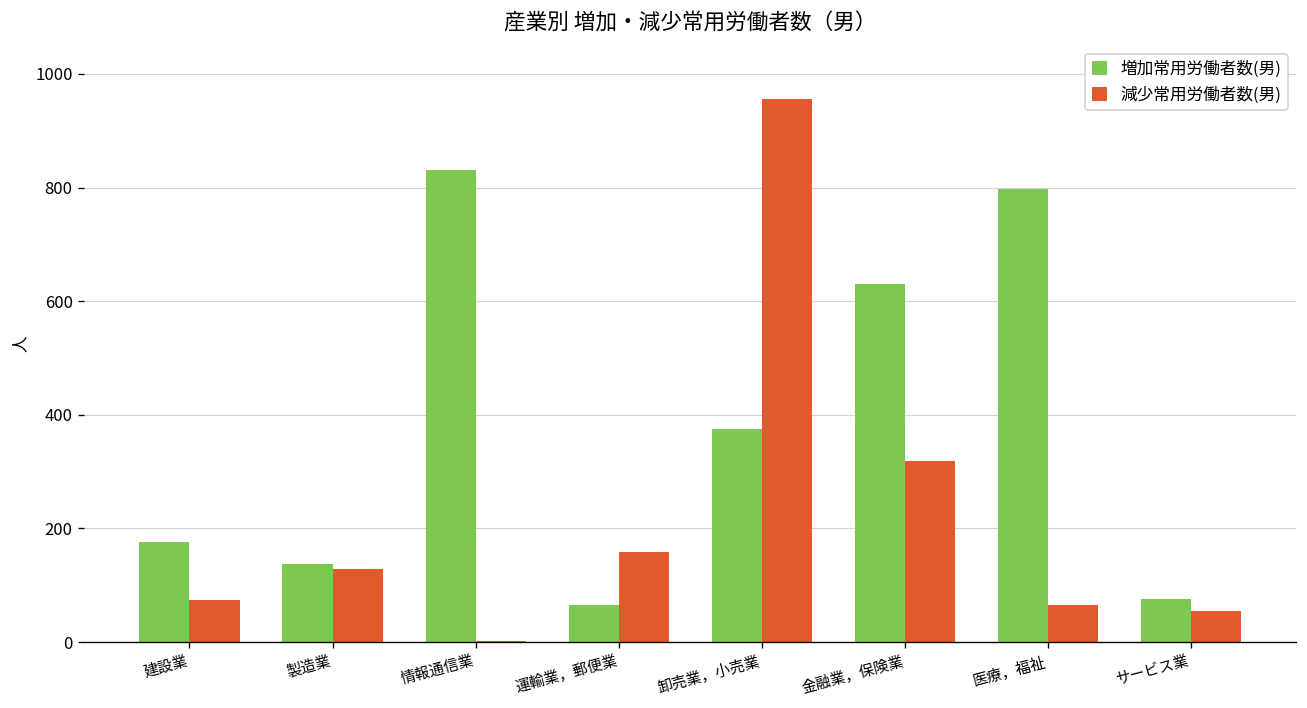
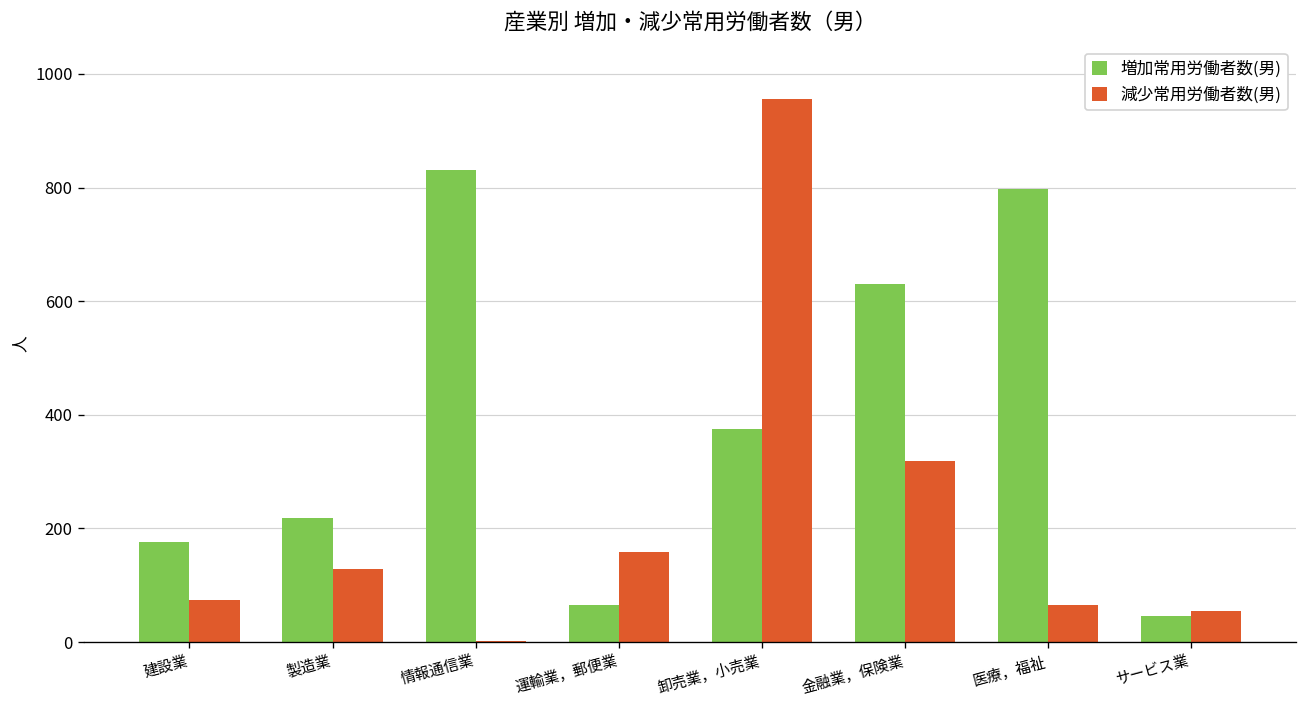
増加常用労働者数(男), 製造業: 140 -> 220
増加常用労働者数(男), サービス業: 80 -> 50
